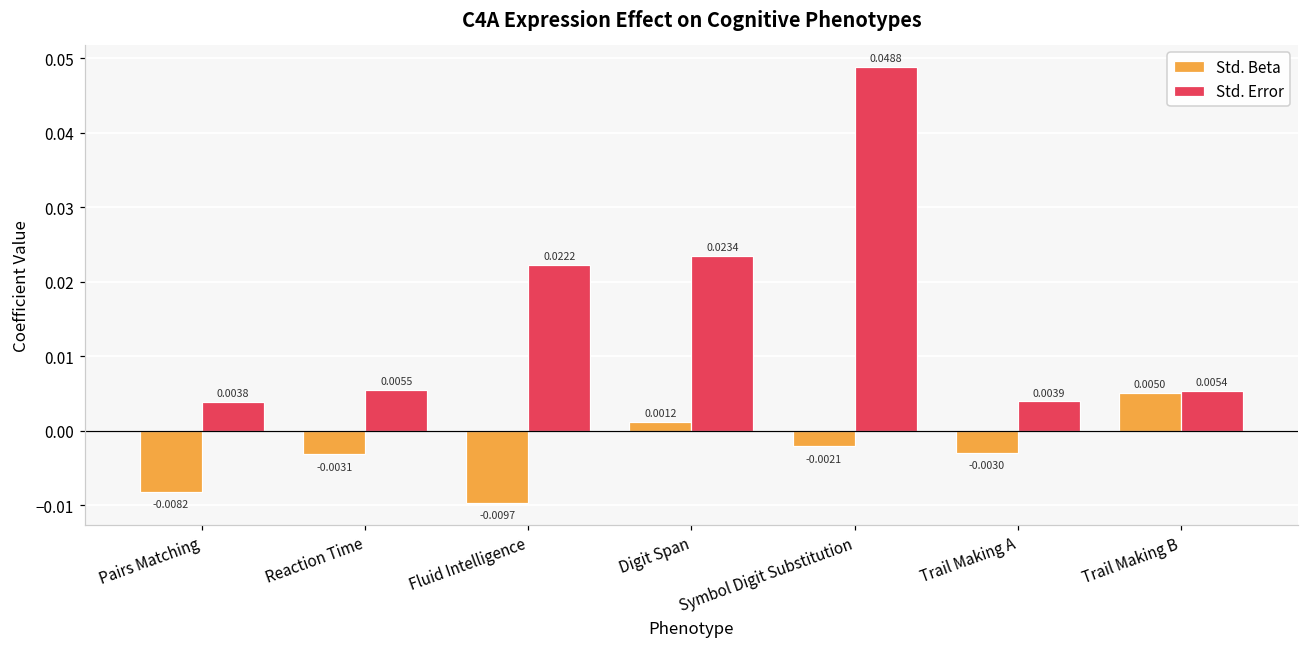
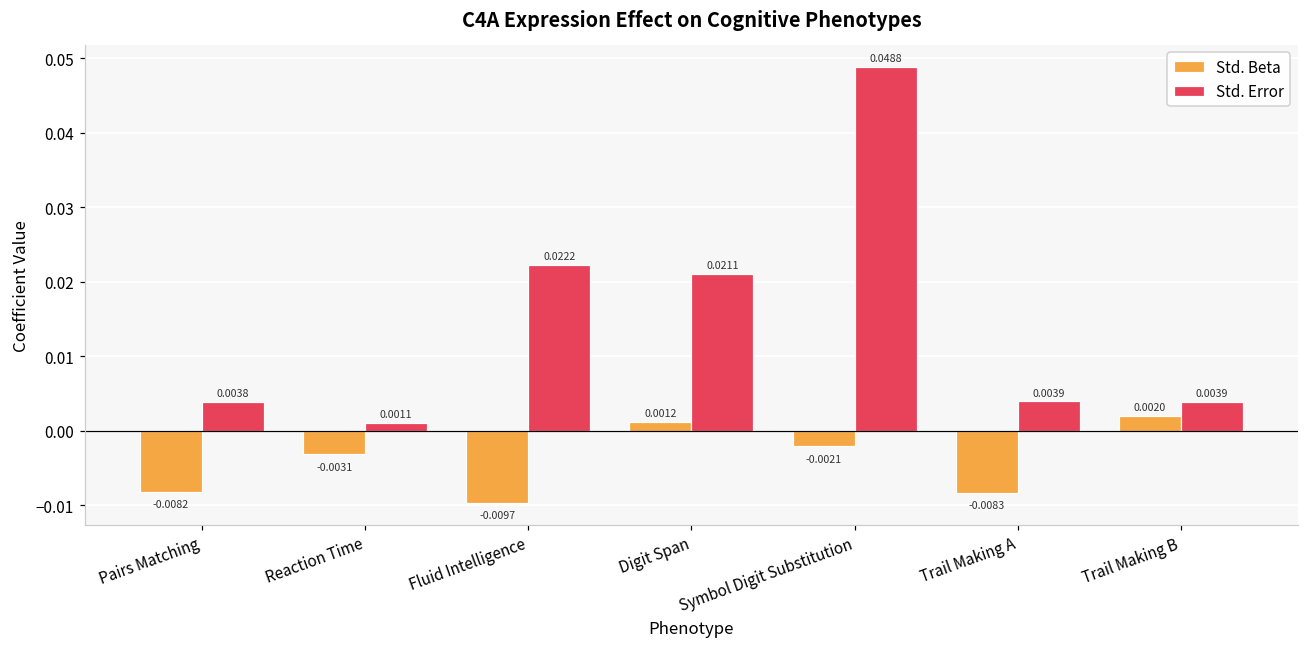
Std. Error, Reaction Time: 0.0055 -> 0.0011
Std. Error, Digit Span: 0.0234 -> 0.0211
Std. Beta, Trail Making A: -0.0030 -> -0.0083
Std. Beta, Trail Making B: 0.0050 -> 0.0020
Std. Error, Trail Making B: 0.0054 -> 0.0039
